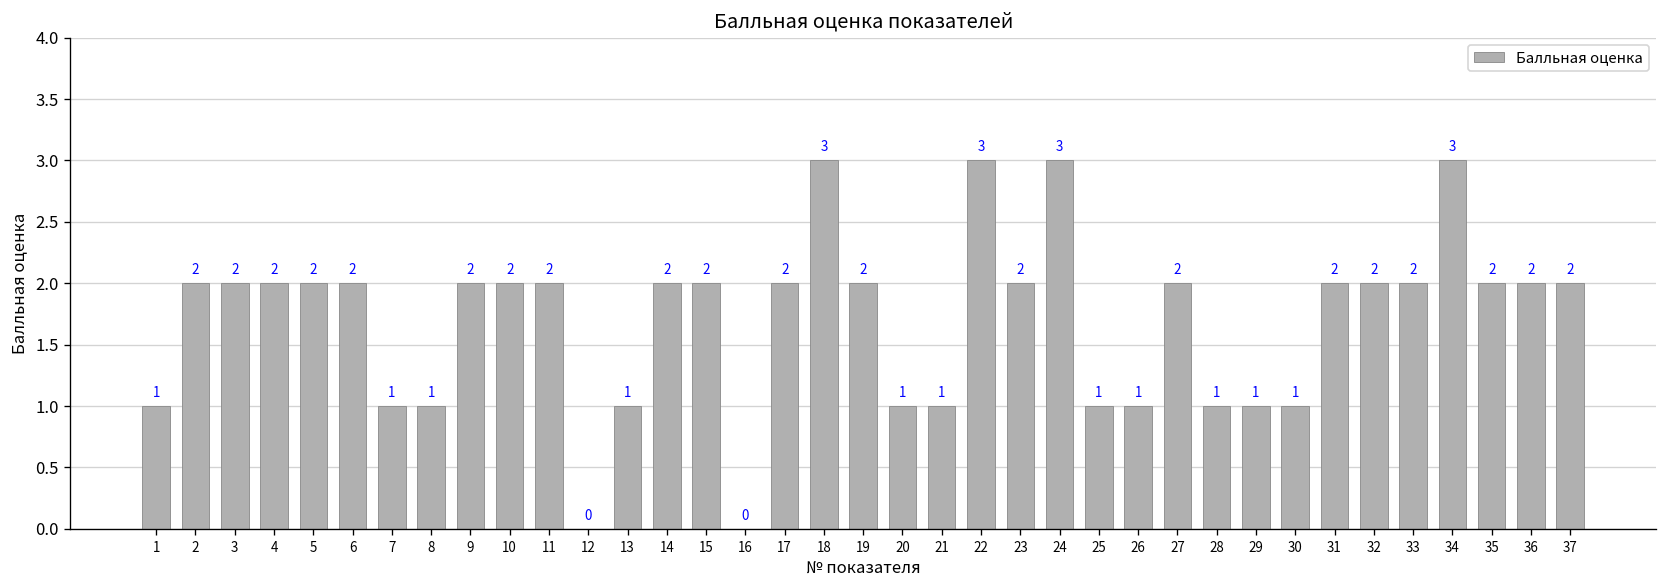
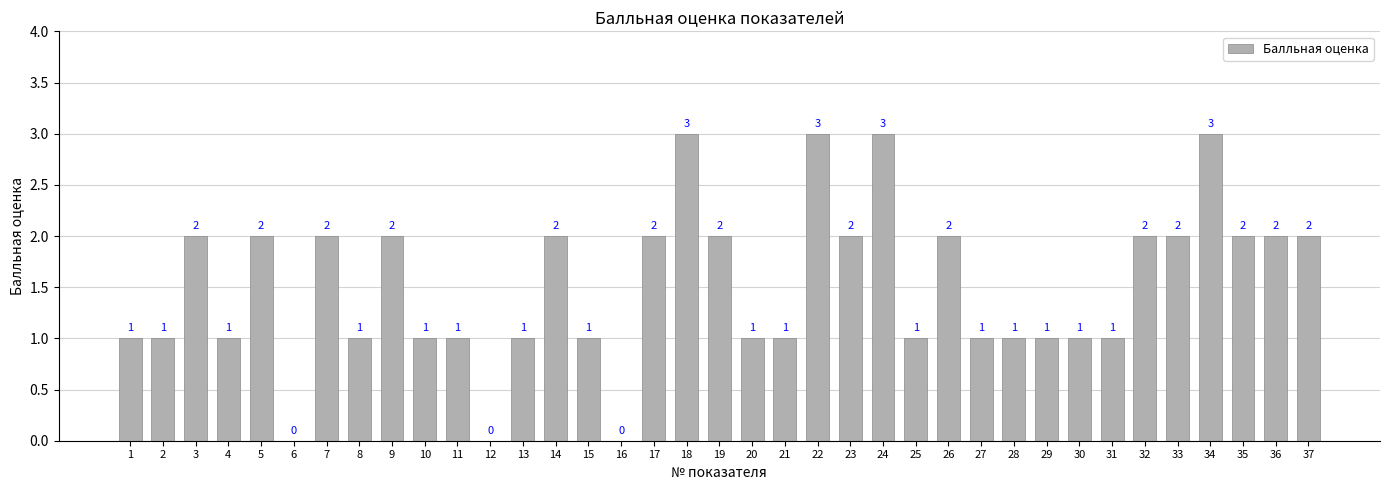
2: 2 -> 1
4: 2 -> 1
6: 2 -> 0
7: 1 -> 2
10: 2 -> 1
11: 2 -> 1
15: 2 -> 1
26: 1 -> 2
27: 2 -> 1
31: 2 -> 1
